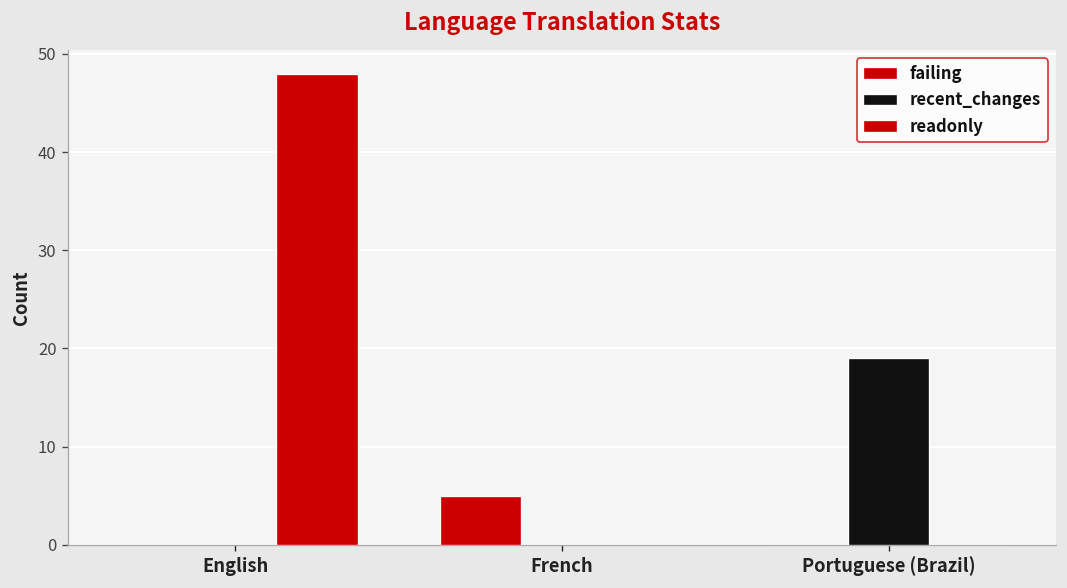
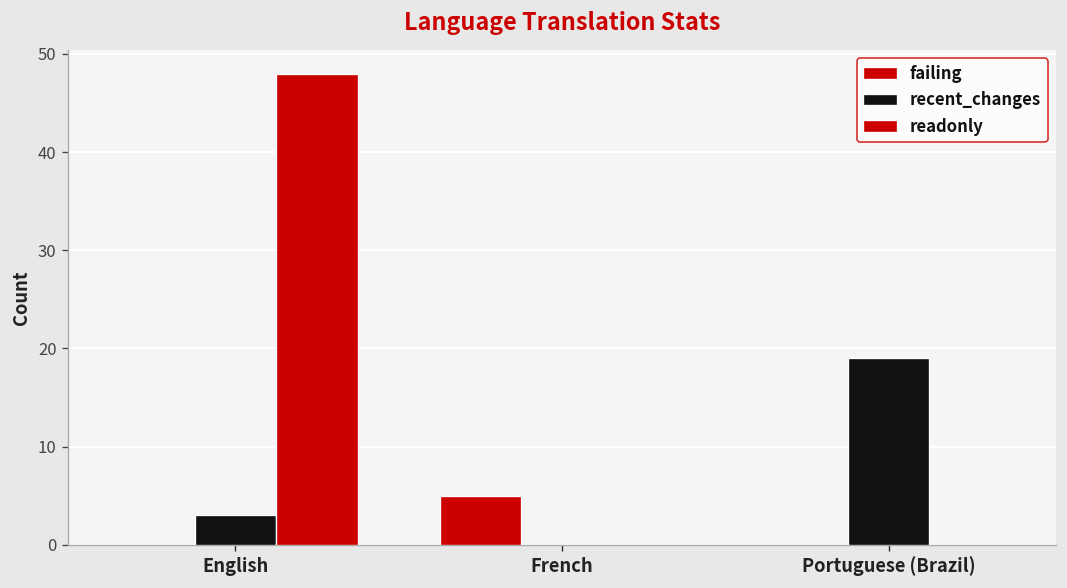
recent_changes, English: 0 -> 3
